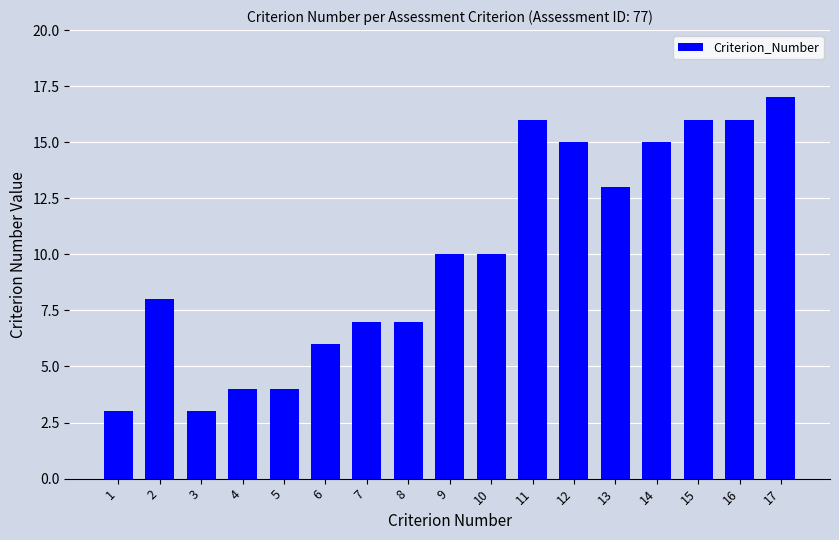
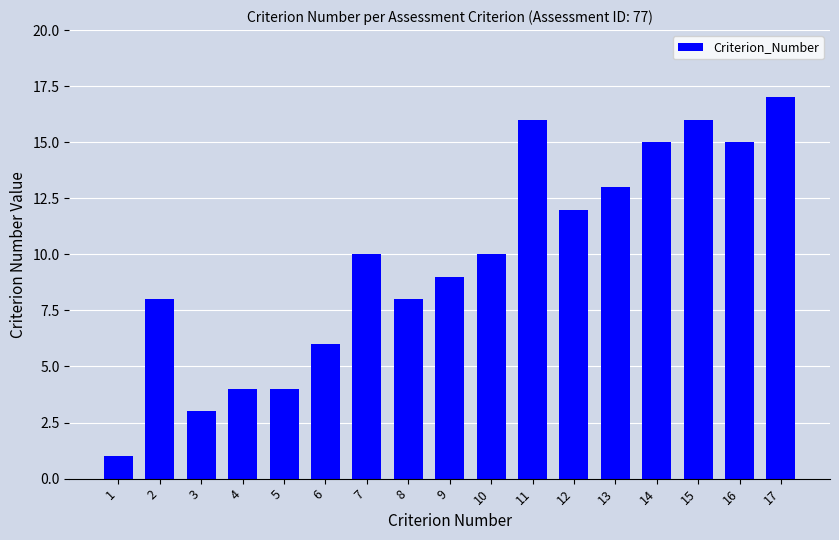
1: 3 -> 1
7: 7 -> 10
8: 7 -> 8
9: 10 -> 9
12: 15 -> 12
16: 16 -> 15
